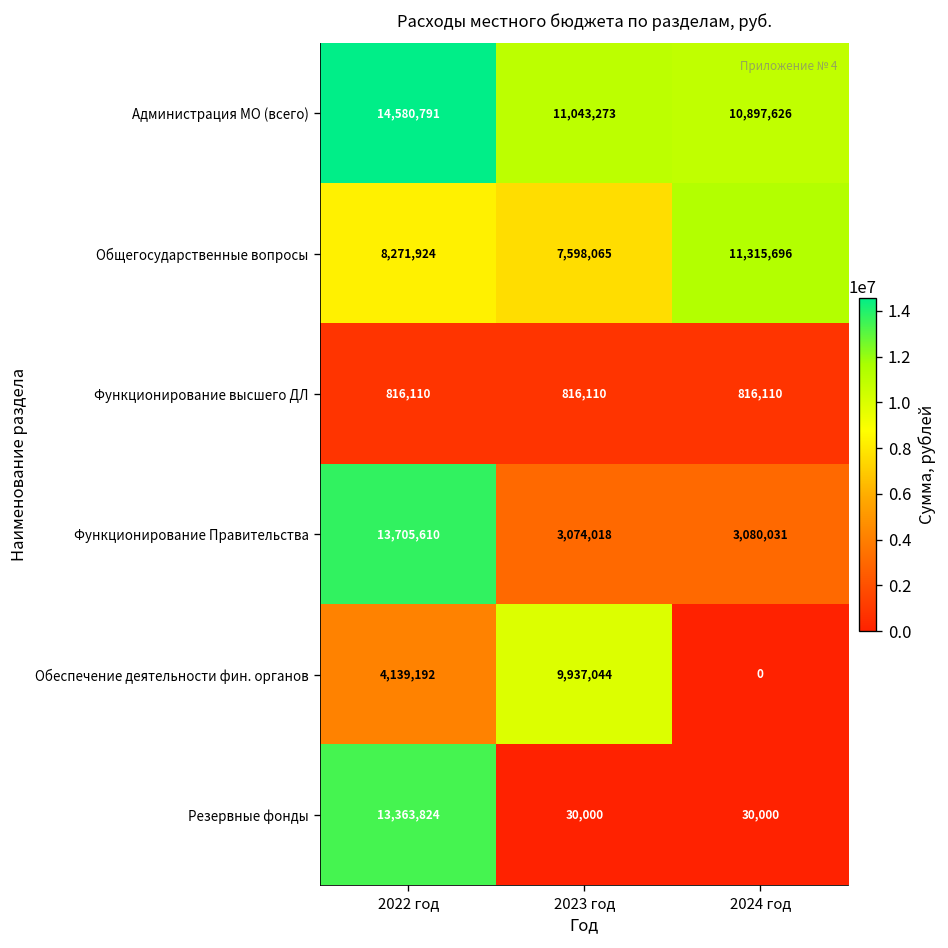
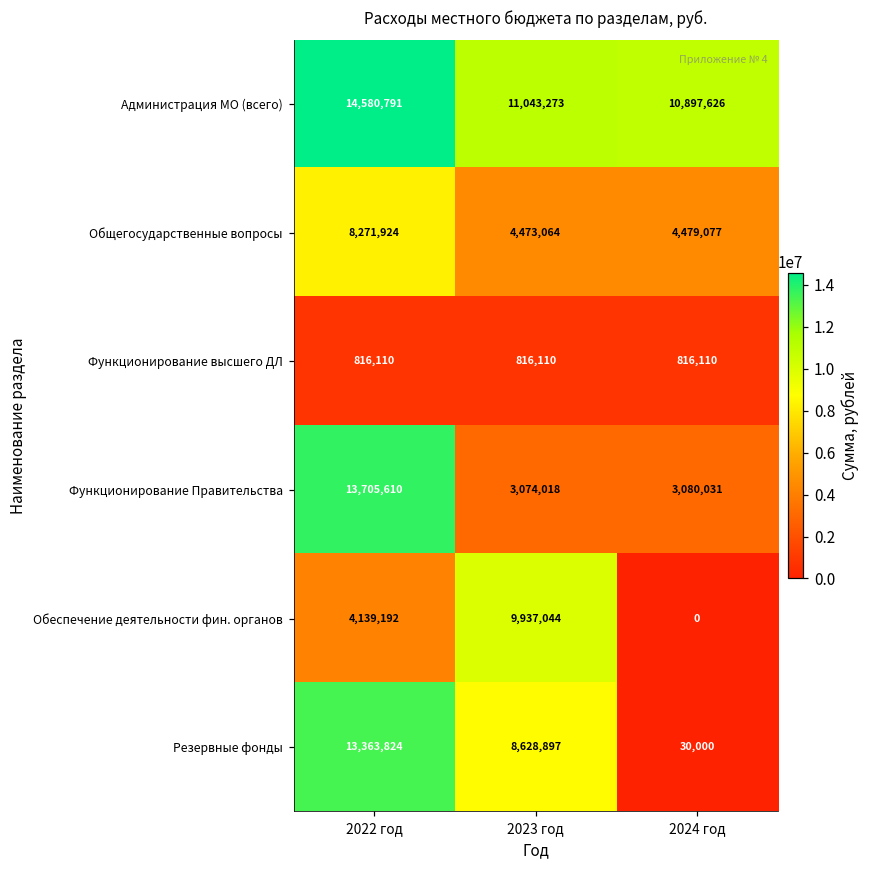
Общегосударственные вопросы, 2023 год: 7,598,065 -> 4,473,064
Общегосударственные вопросы, 2024 год: 11,315,696 -> 4,479,077
Резервные фонды, 2023 год: 30,000 -> 8,628,897
